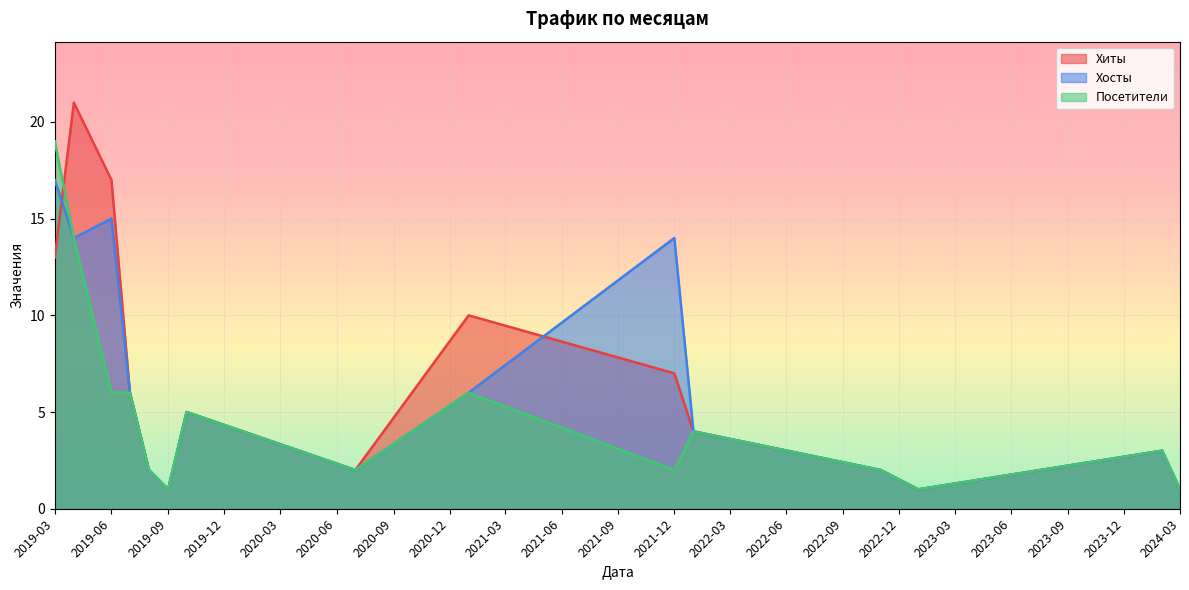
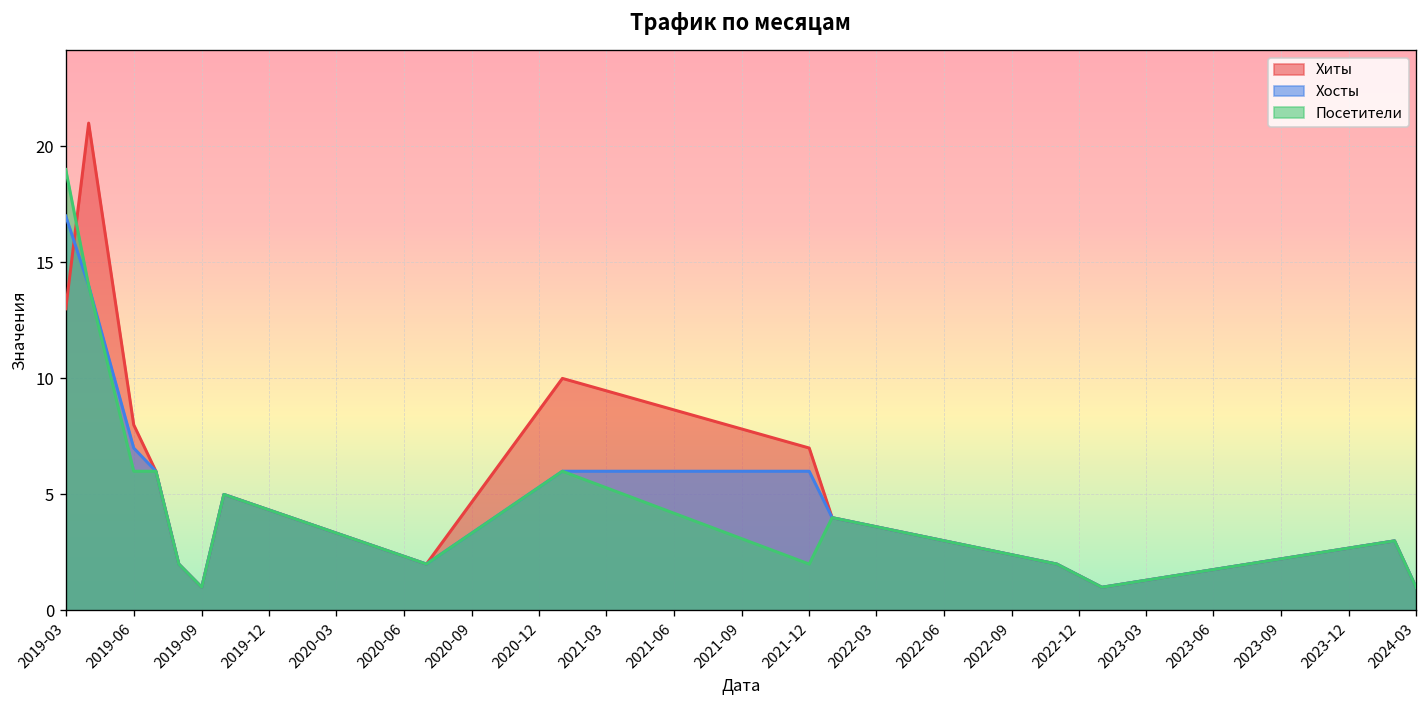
Хиты, 2019-06: 17 -> 8
Хосты, 2019-06: 15 -> 7
Хосты, 2021-12: 14 -> 6
